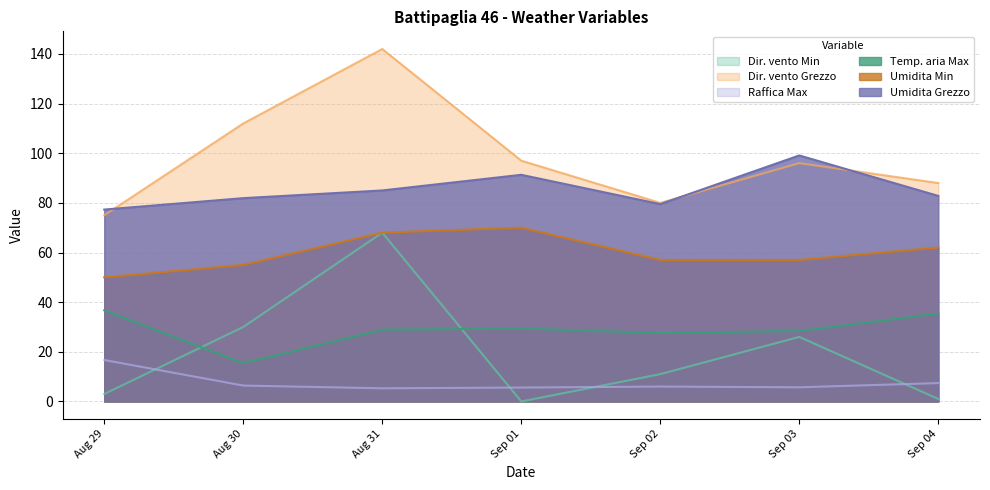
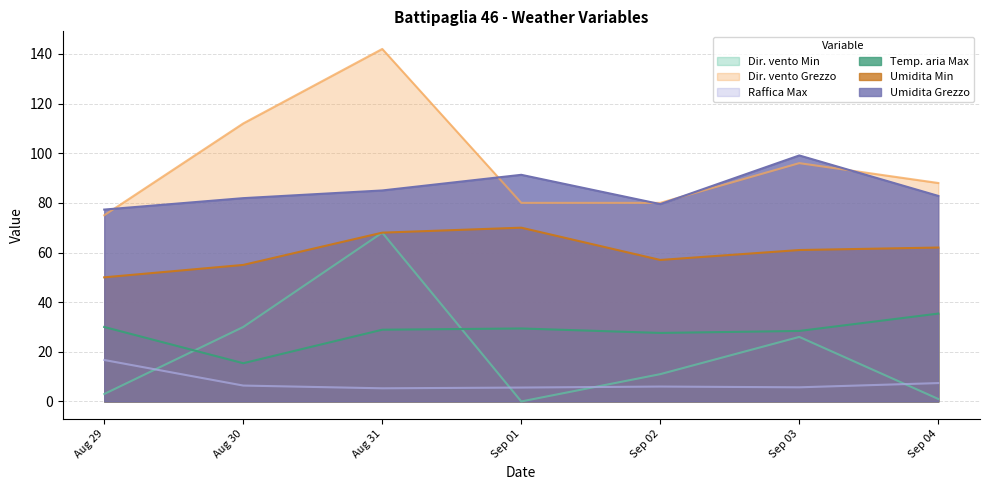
Temp. aria Max, Aug 29: 37 -> 30
Dir. vento Grezzo, Sep 01: 97 -> 80
Umidita Min, Sep 03: 57 -> 61
